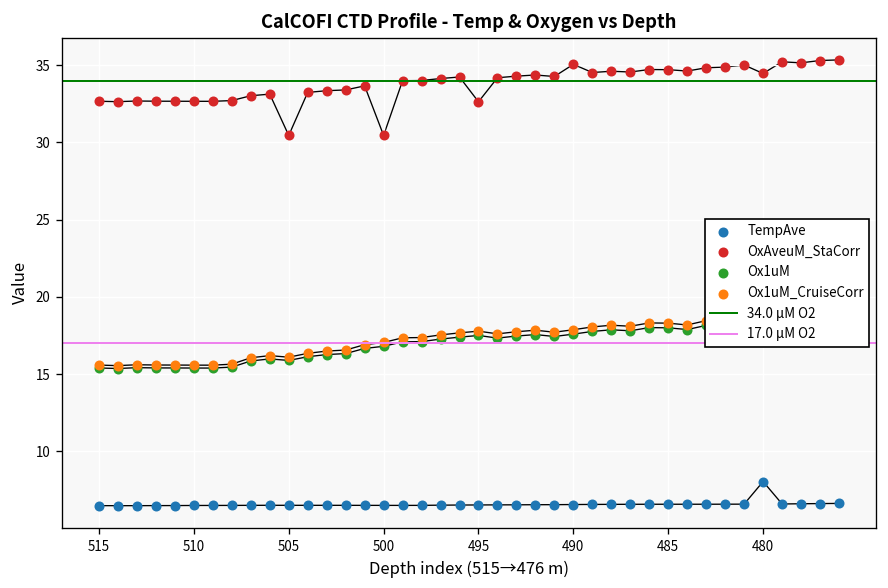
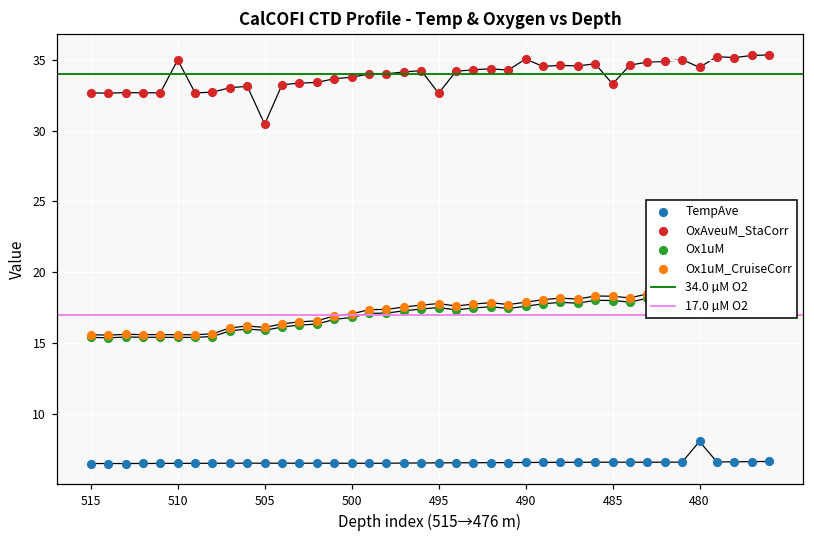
OxAveuM_StaCorr, 510: 32.7 -> 35.0
OxAveuM_StaCorr, 500: 30.5 -> 33.8
OxAveuM_StaCorr, 485: 34.7 -> 33.3
